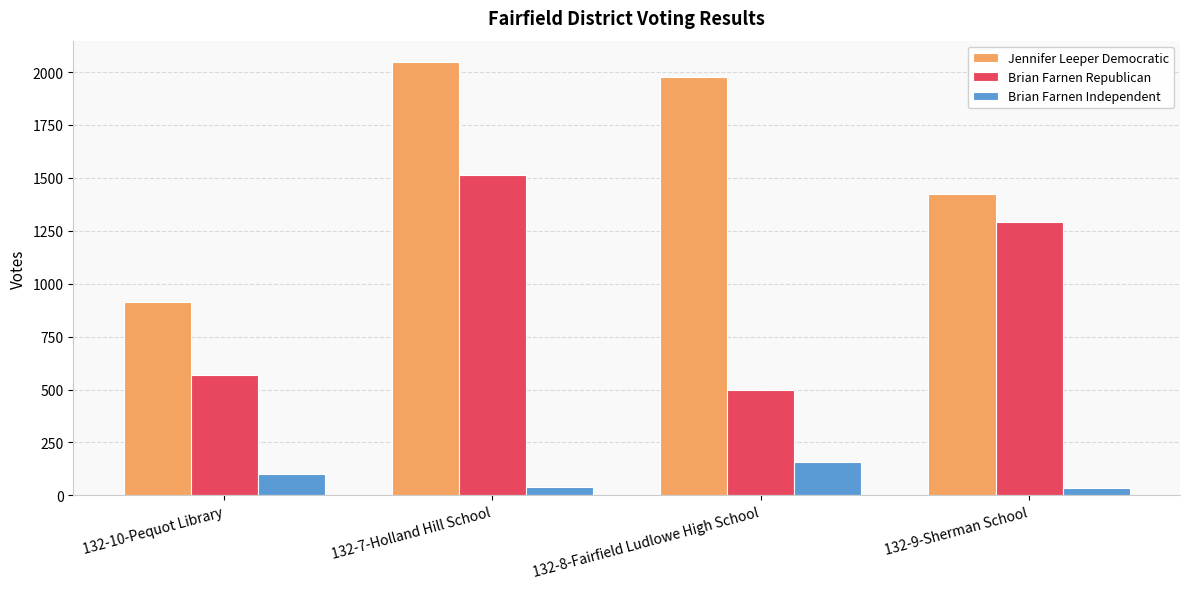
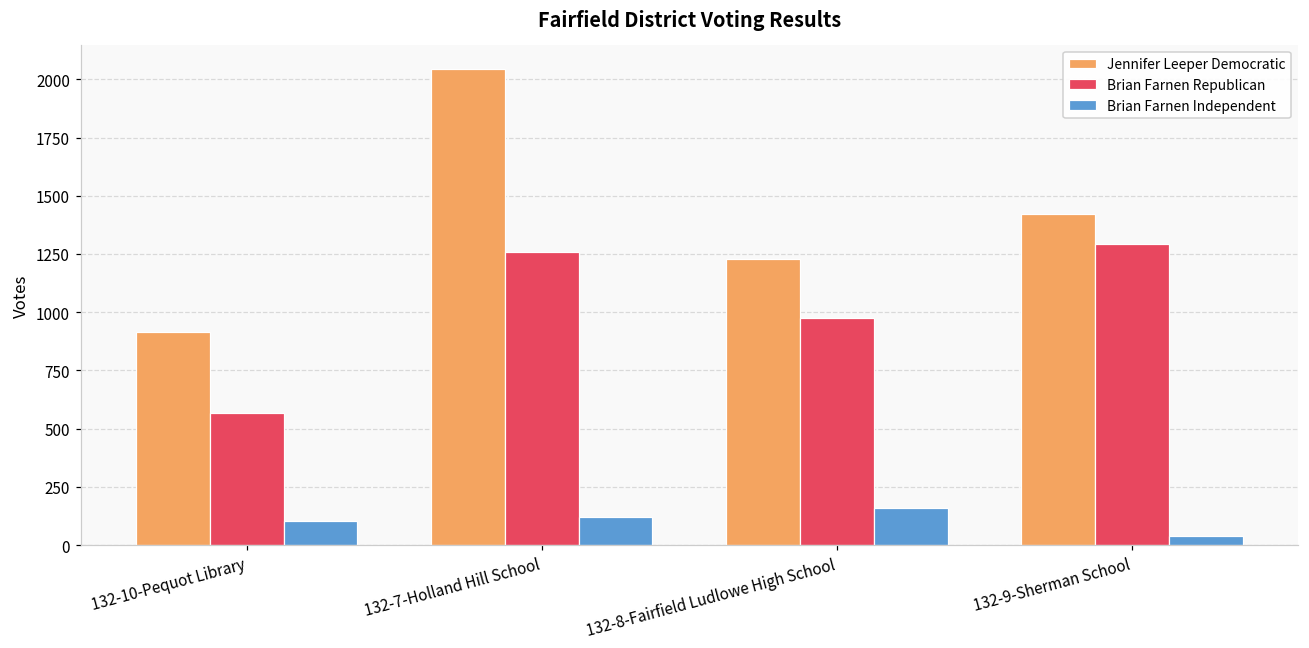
Brian Farnen Republican, 132-7-Holland Hill School: 1510 -> 1260
Brian Farnen Independent, 132-7-Holland Hill School: 40 -> 120
Jennifer Leeper Democratic, 132-8-Fairfield Ludlowe High School: 1980 -> 1230
Brian Farnen Republican, 132-8-Fairfield Ludlowe High School: 500 -> 980
